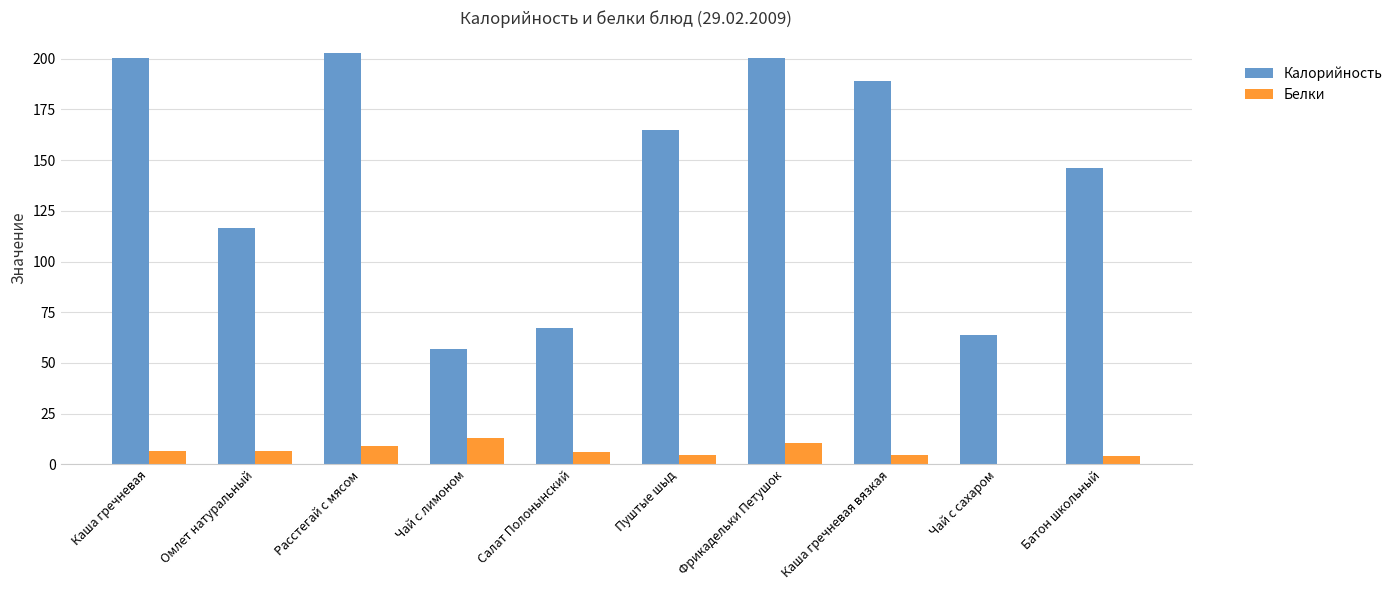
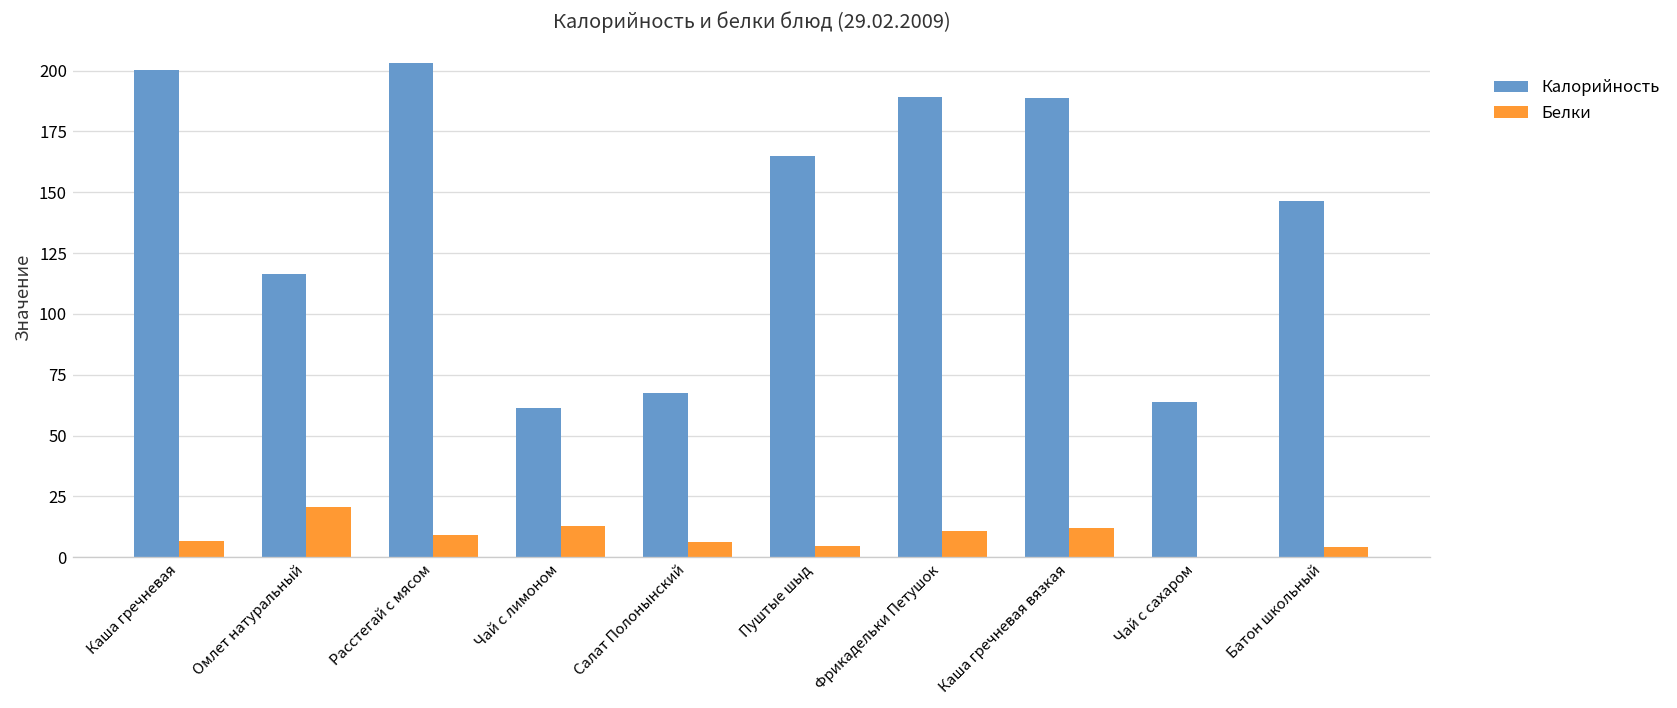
Белки, Омлет натуральный: 7 -> 21
Калорийность, Чай с лимоном: 57 -> 61
Калорийность, Фрикадельки Петушок: 200 -> 189
Белки, Каша гречневая вязкая: 5 -> 12
